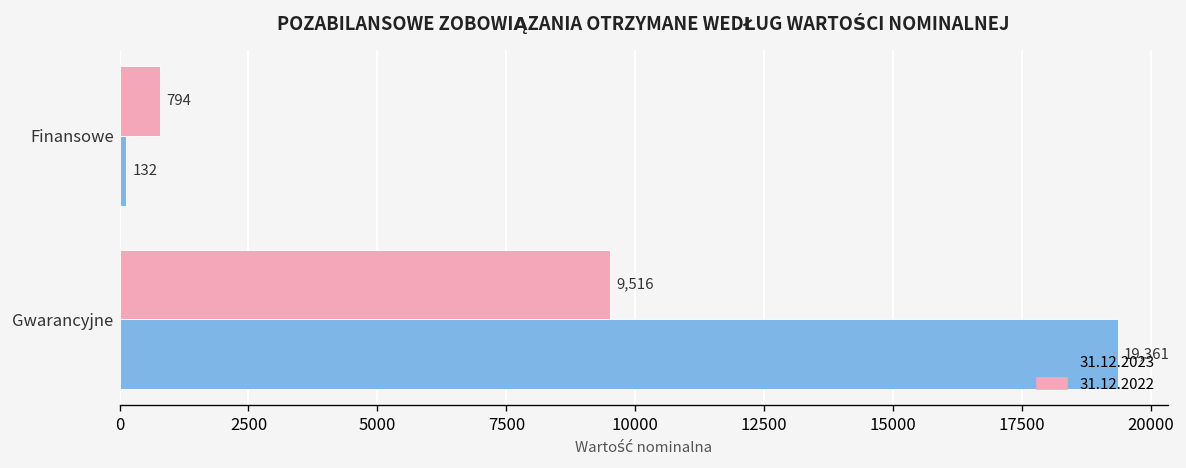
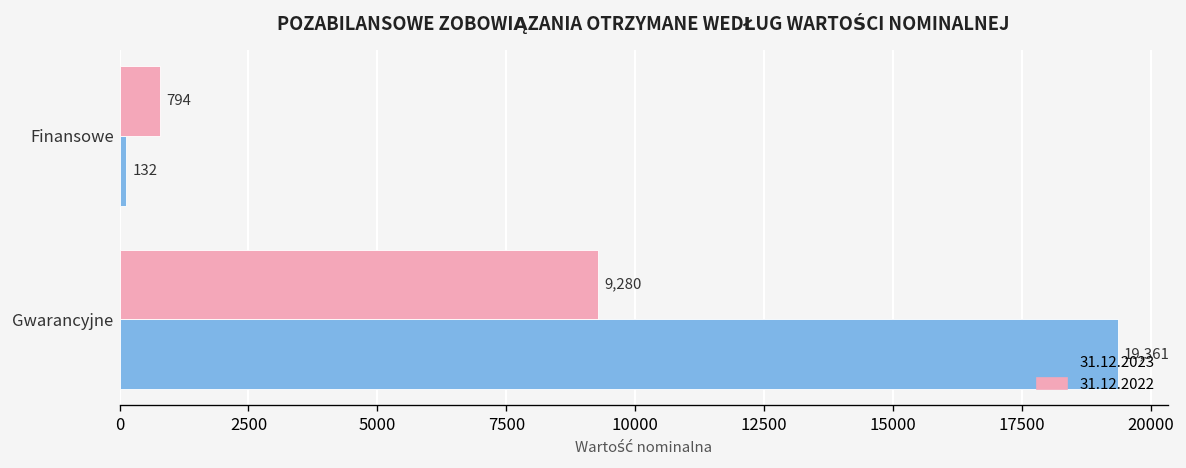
31.12.2022, Gwarancyjne: 9,516 -> 9,280
